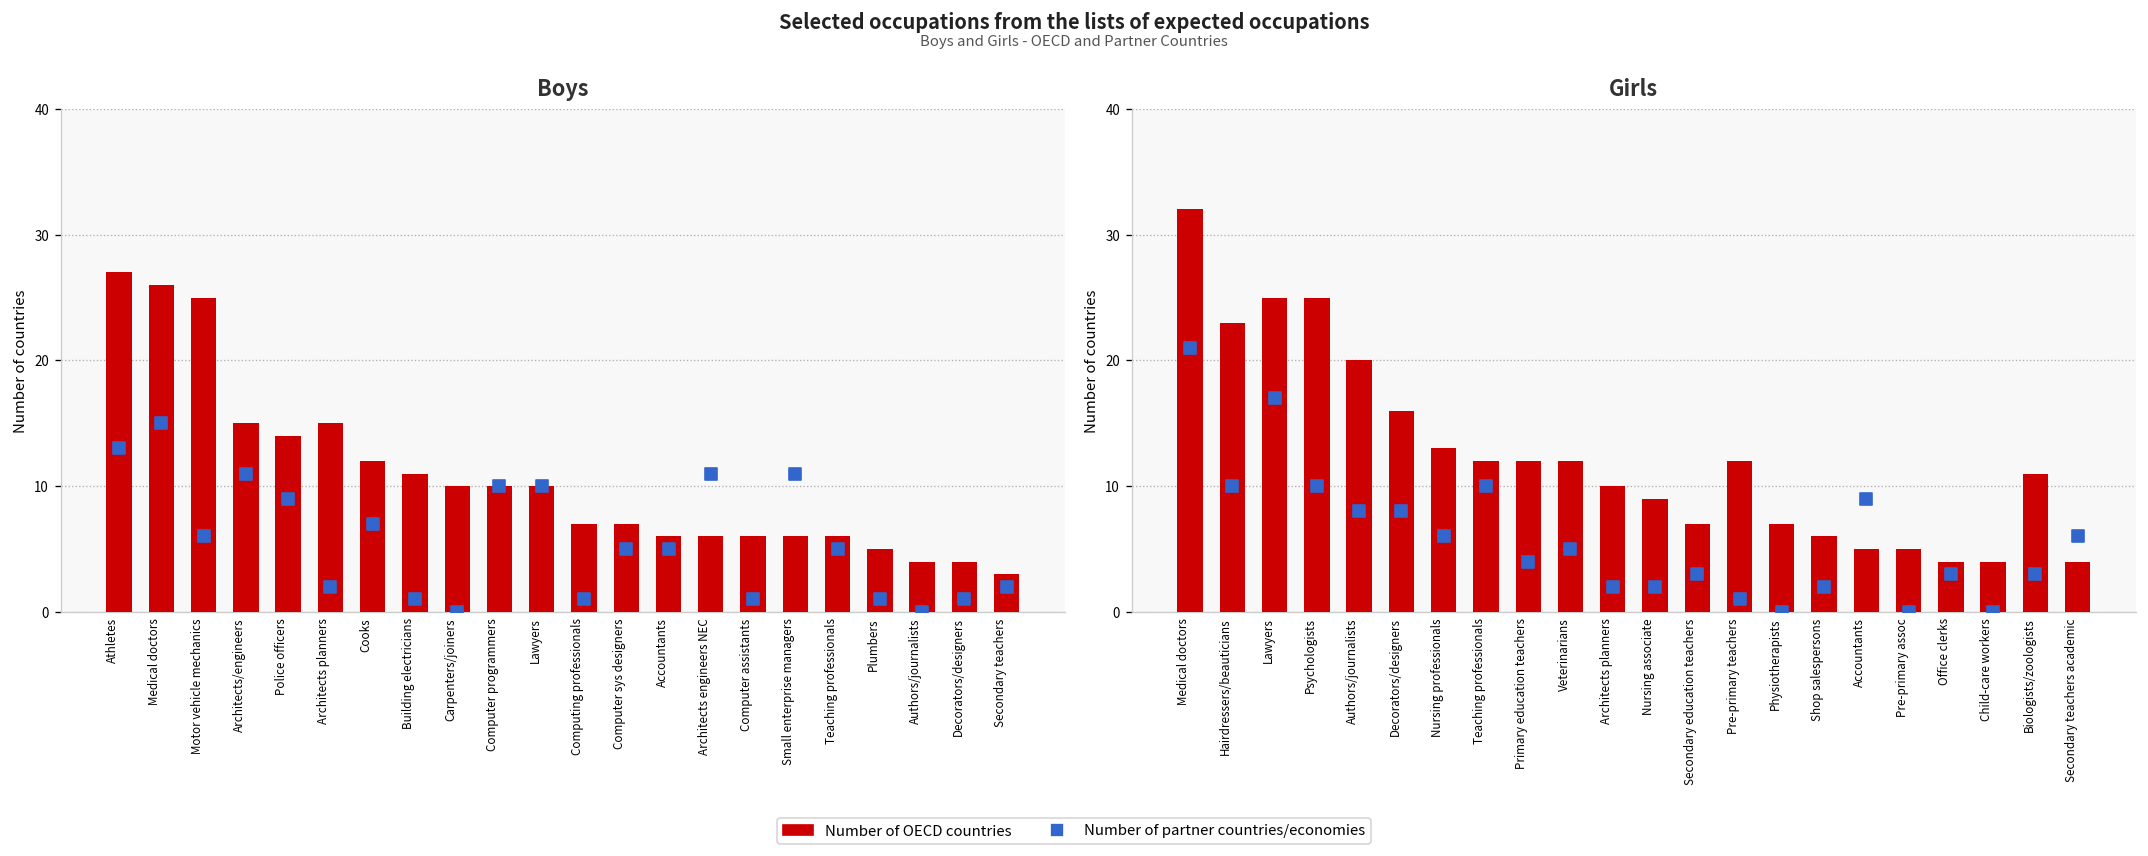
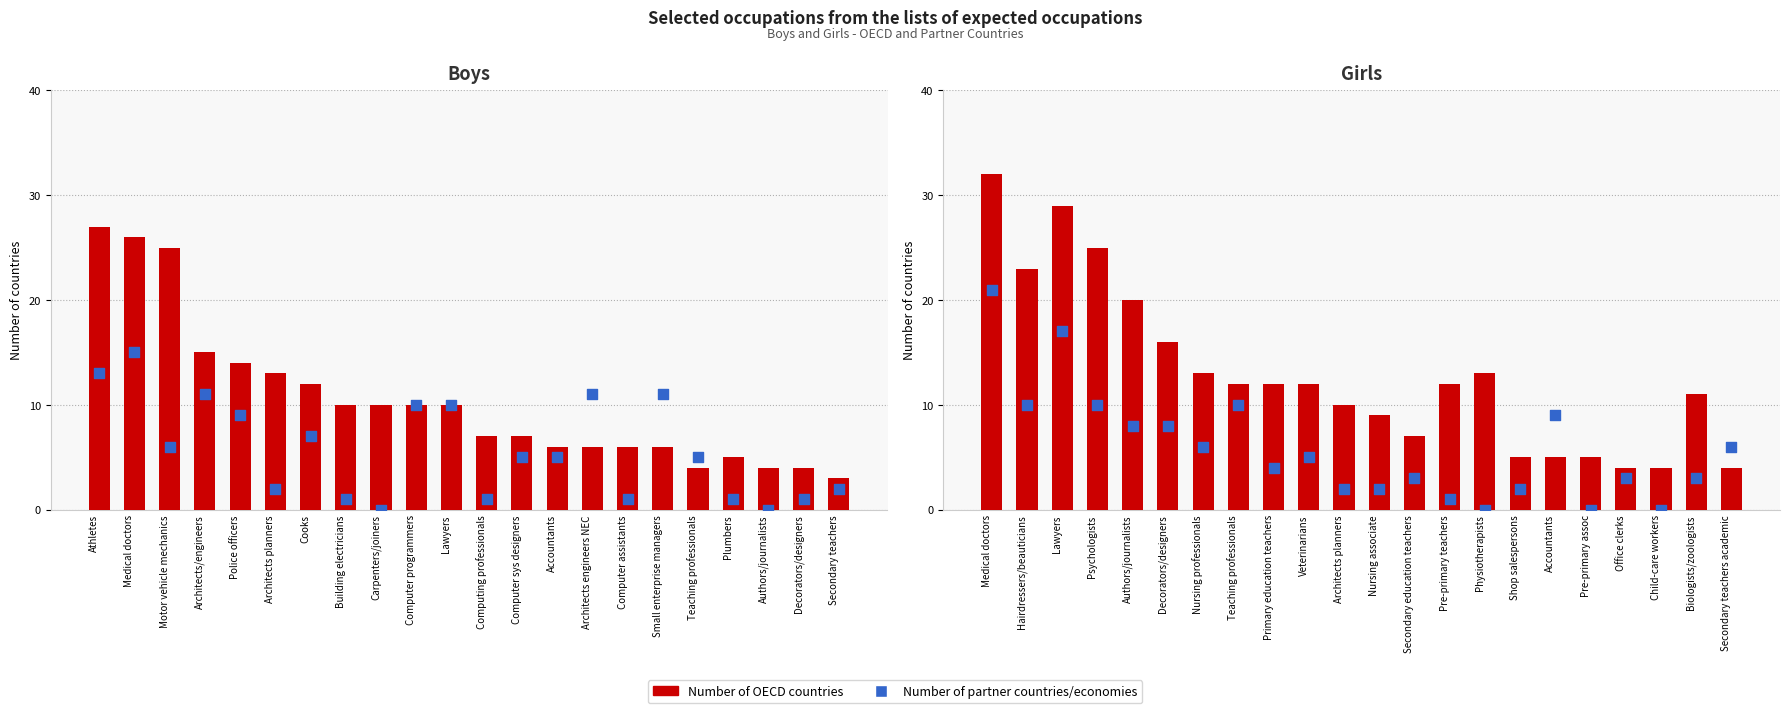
Boys, Number of OECD countries, Architects planners: 15 -> 13
Boys, Number of OECD countries, Building electricians: 11 -> 10
Boys, Number of OECD countries, Teaching professionals: 6 -> 4
Girls, Number of OECD countries, Lawyers: 25 -> 29
Girls, Number of OECD countries, Physiotherapists: 7 -> 13
Girls, Number of OECD countries, Shop salespersons: 6 -> 5
